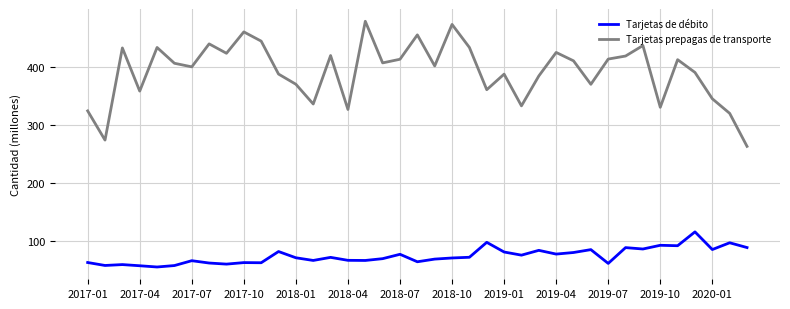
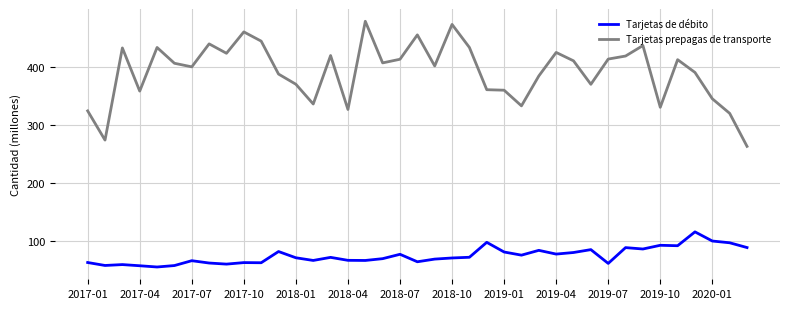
Tarjetas prepagas de transporte, 2019-01: 390 -> 360
Tarjetas de débito, 2020-01: 90 -> 100
